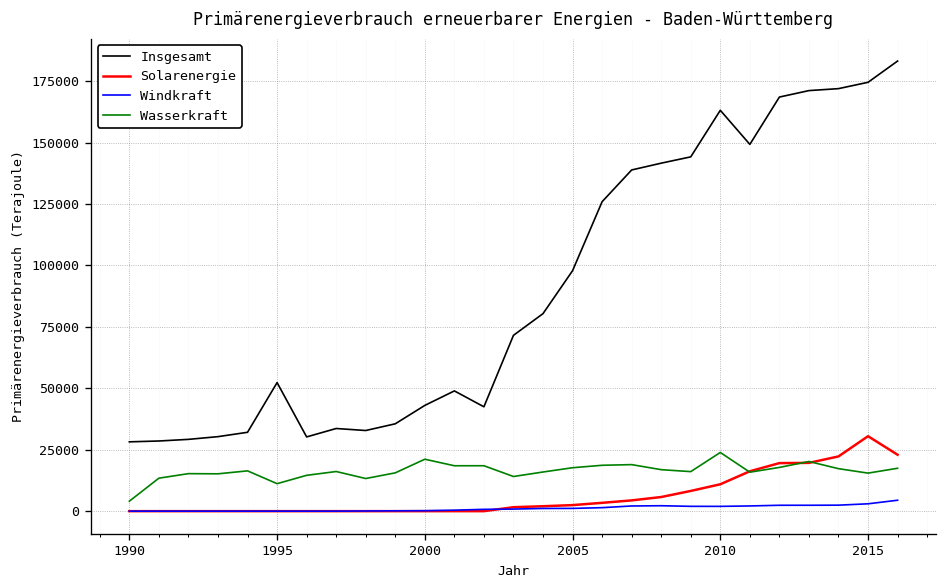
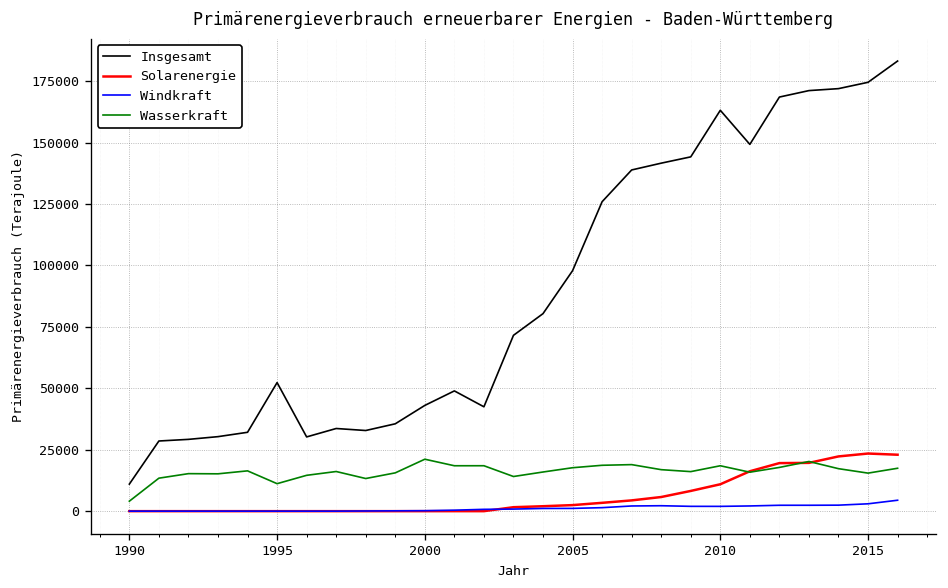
Insgesamt, 1990: 28000 -> 11000
Wasserkraft, 2010: 24000 -> 18000
Solarenergie, 2015: 31000 -> 23000
